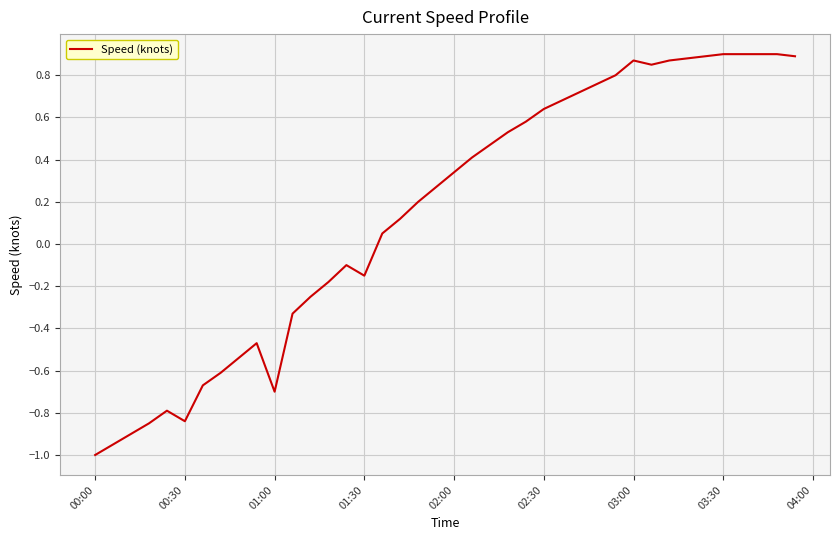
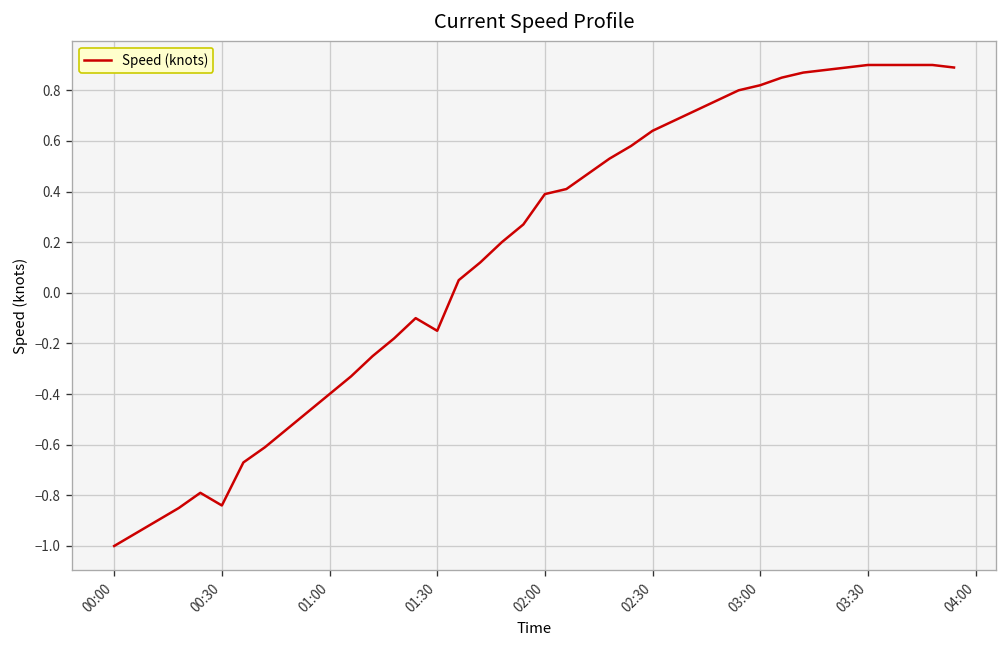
01:00: -0.7 -> -0.4
02:00: 0.34 -> 0.39
03:00: 0.87 -> 0.82
